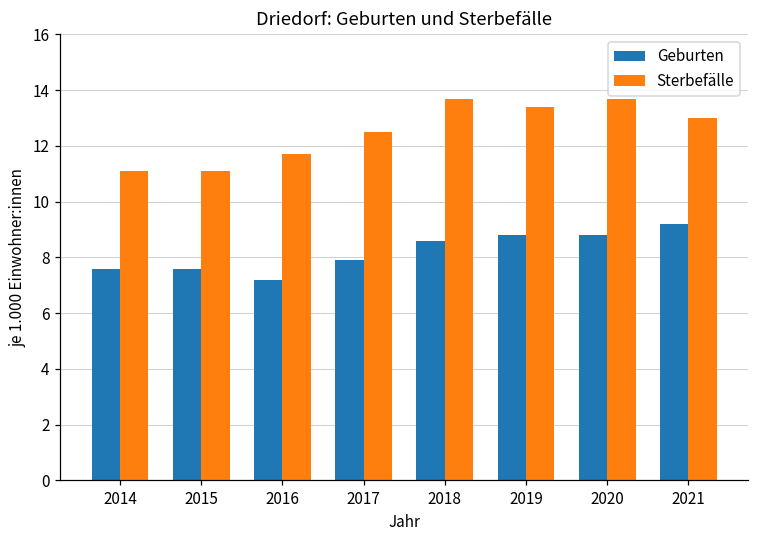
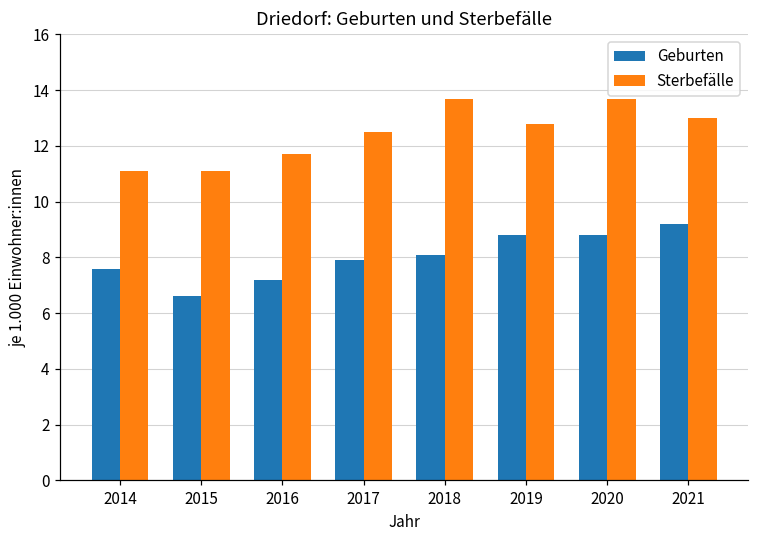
Geburten, 2015: 7.6 -> 6.6
Geburten, 2018: 8.6 -> 8.1
Sterbefälle, 2019: 13.4 -> 12.8
